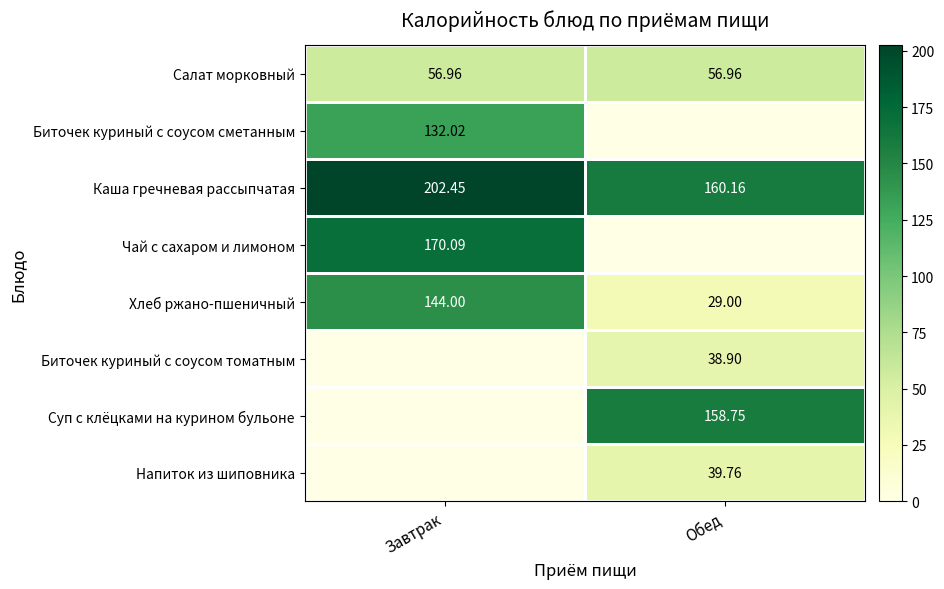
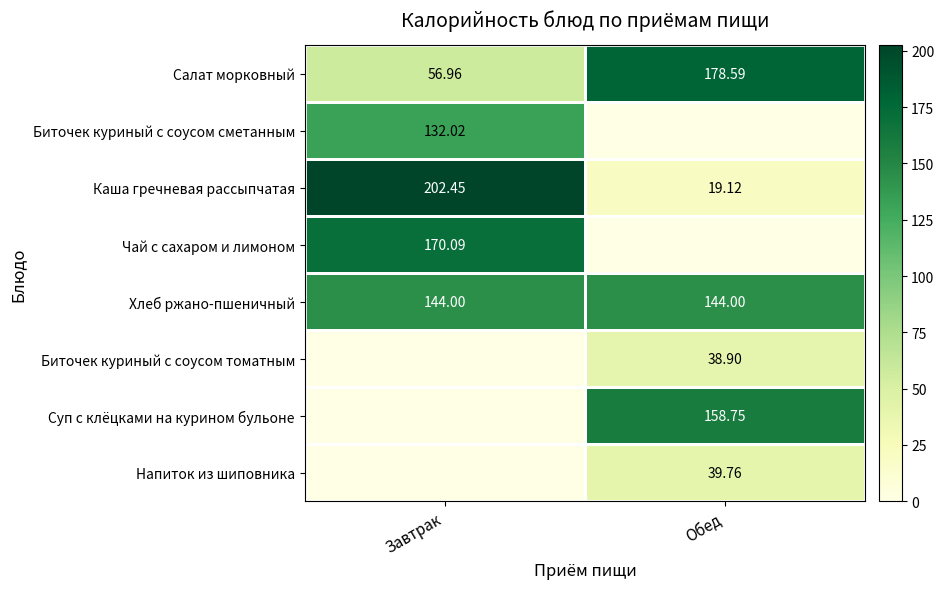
Салат морковный, Обед: 56.96 -> 178.59
Каша гречневая рассыпчатая, Обед: 160.16 -> 19.12
Хлеб ржано-пшеничный, Обед: 29.00 -> 144.00
